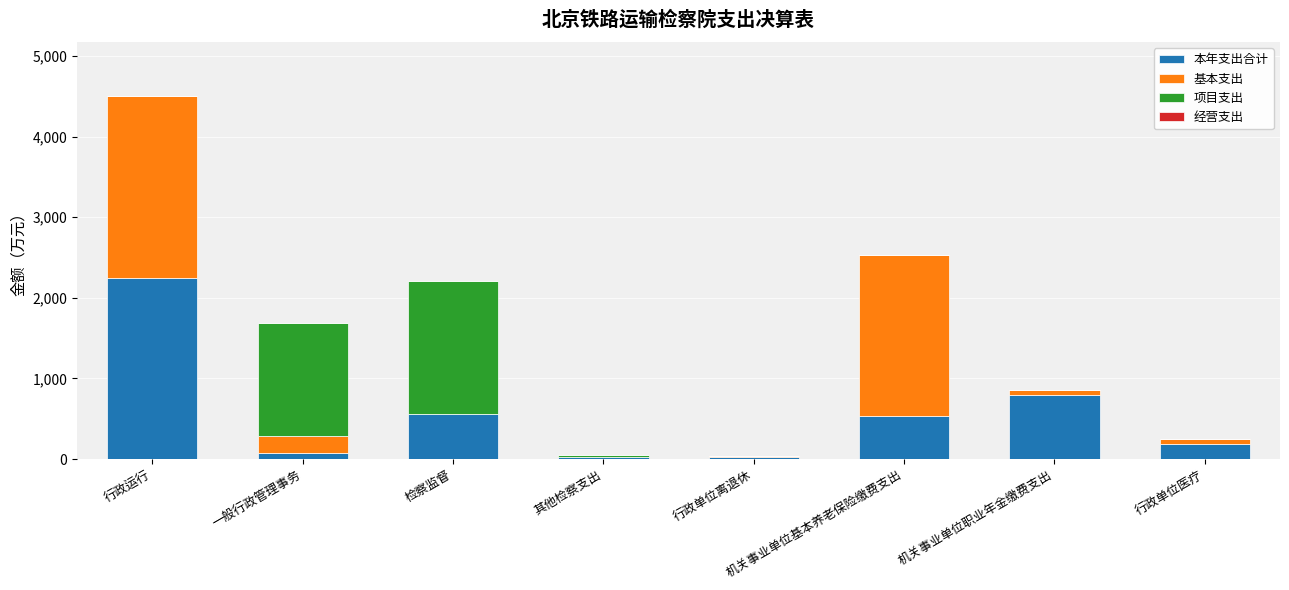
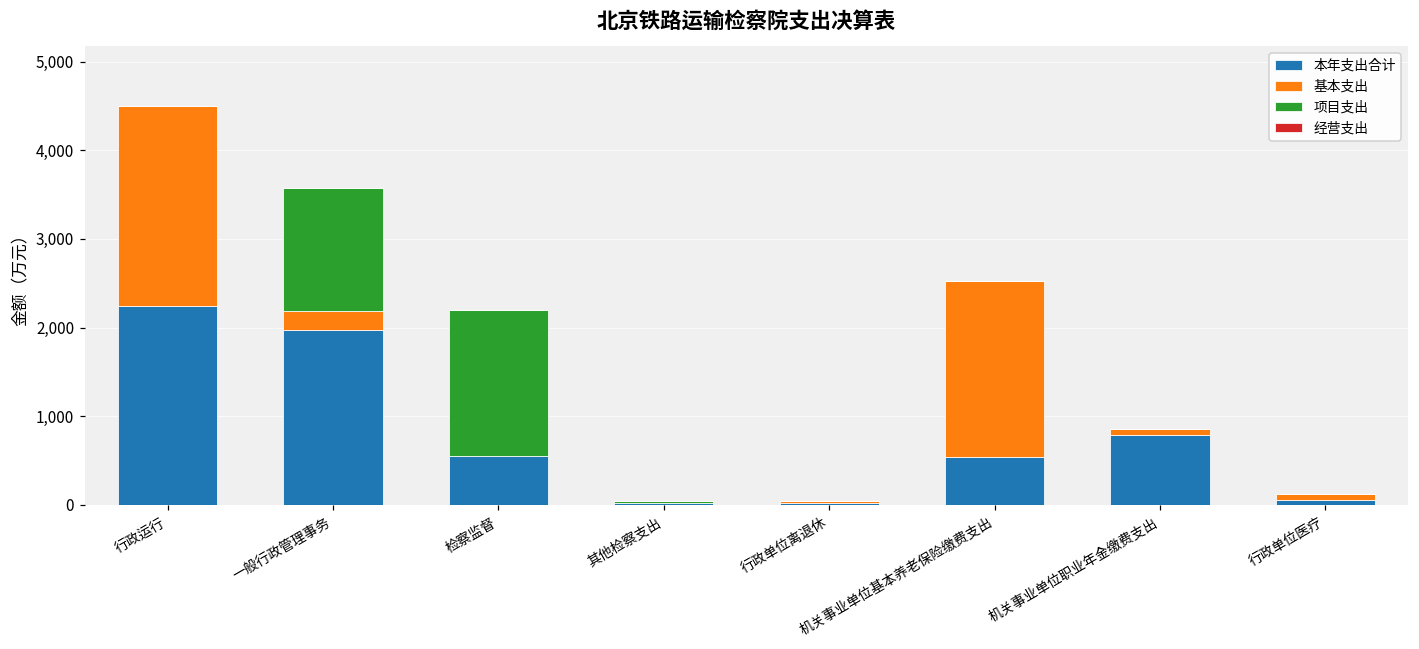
本年支出合计, 一般行政管理事务: 100 -> 2,000
本年支出合计, 行政单位医疗: 200 -> 100
